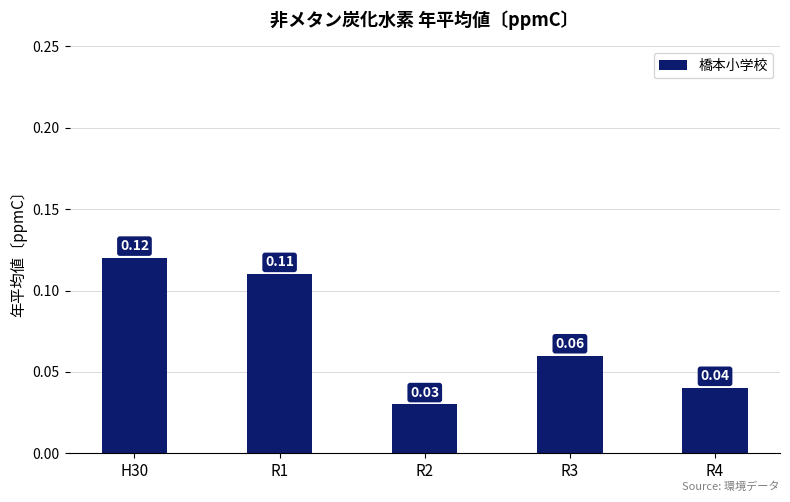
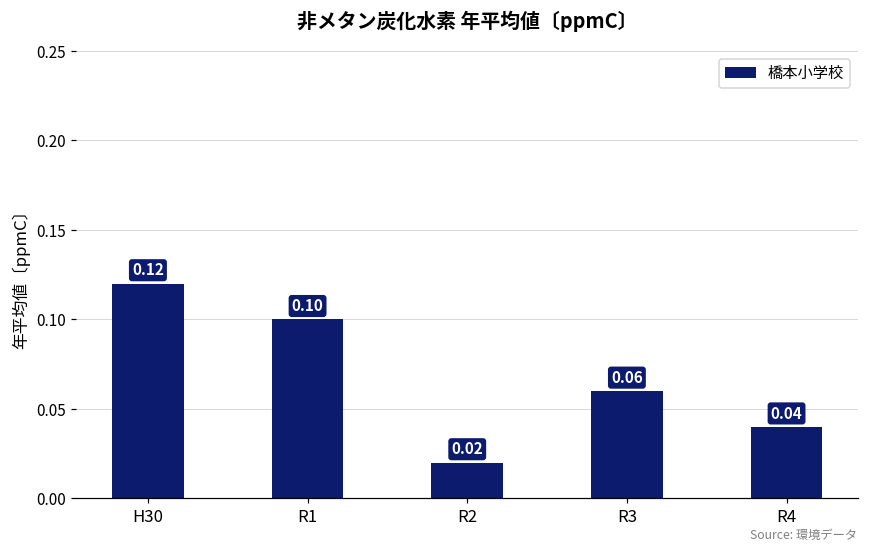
R1: 0.11 -> 0.10
R2: 0.03 -> 0.02
